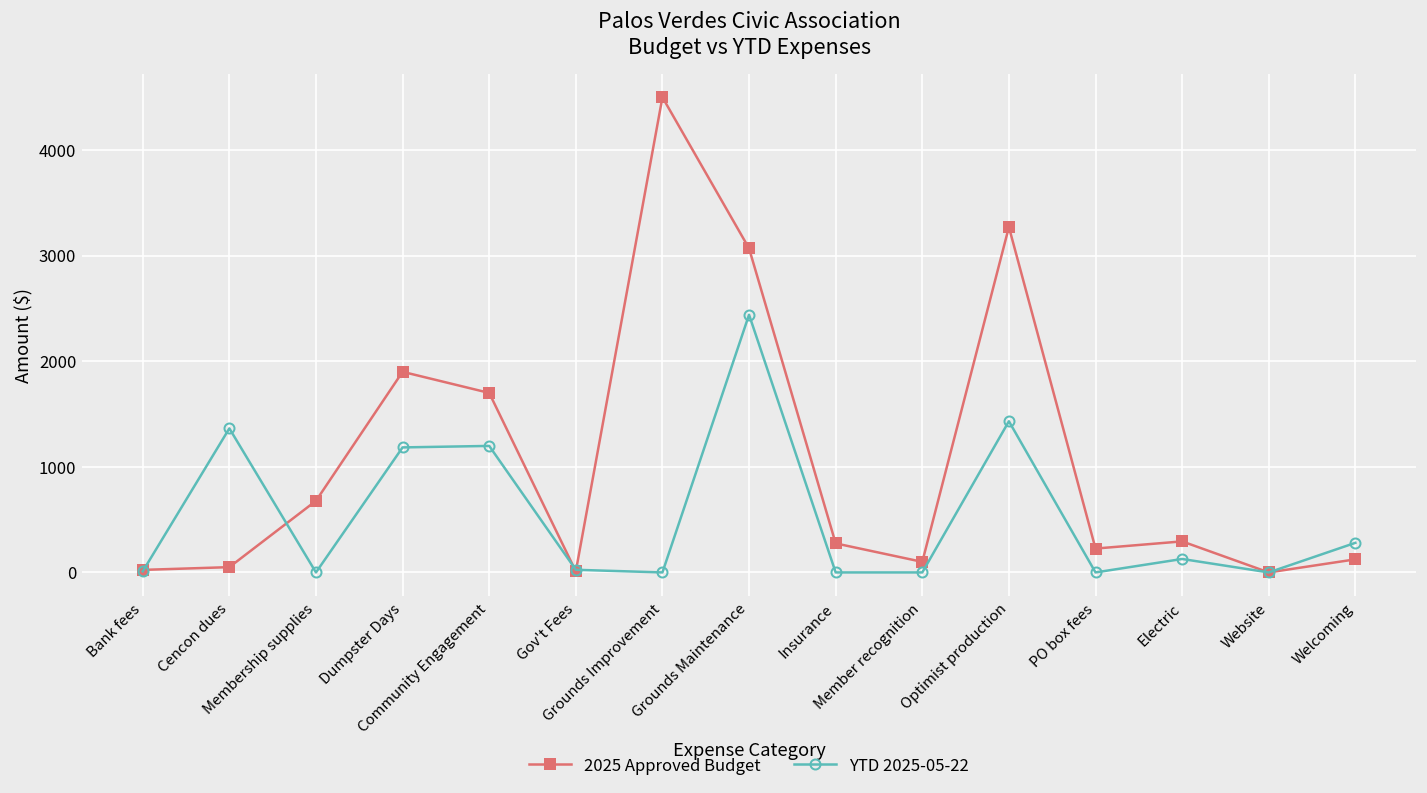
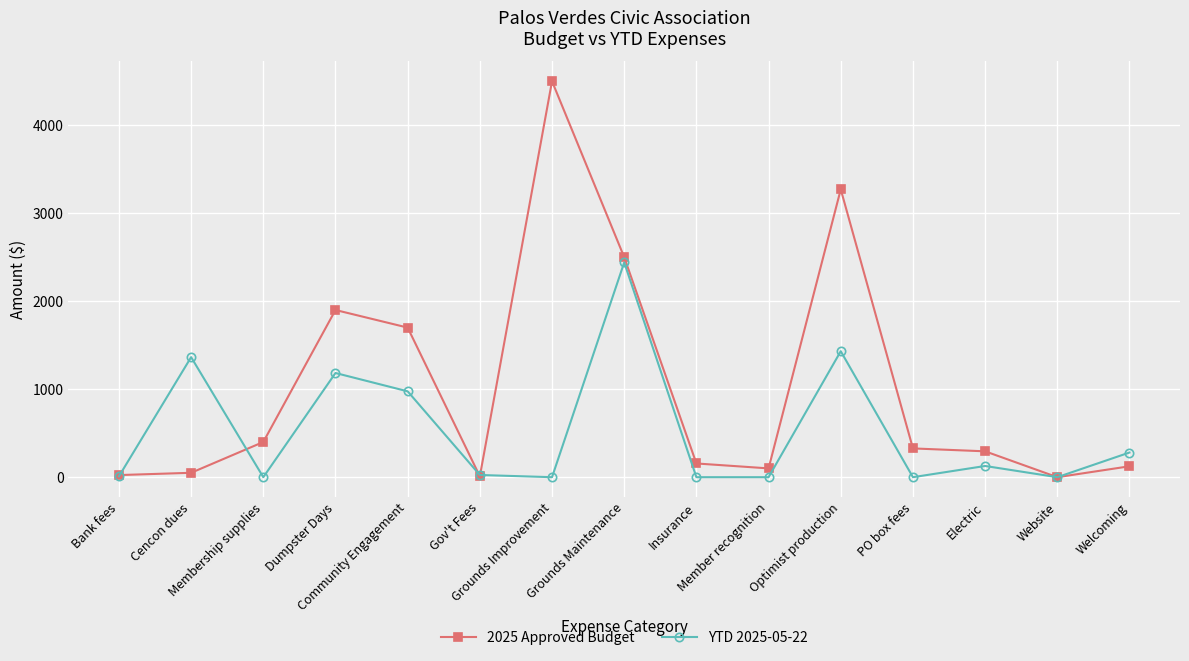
2025 Approved Budget, Membership supplies: 700 -> 400
YTD 2025-05-22, Community Engagement: 1200 -> 1000
2025 Approved Budget, Grounds Maintenance: 3100 -> 2500
2025 Approved Budget, Insurance: 300 -> 200
2025 Approved Budget, PO box fees: 200 -> 300
